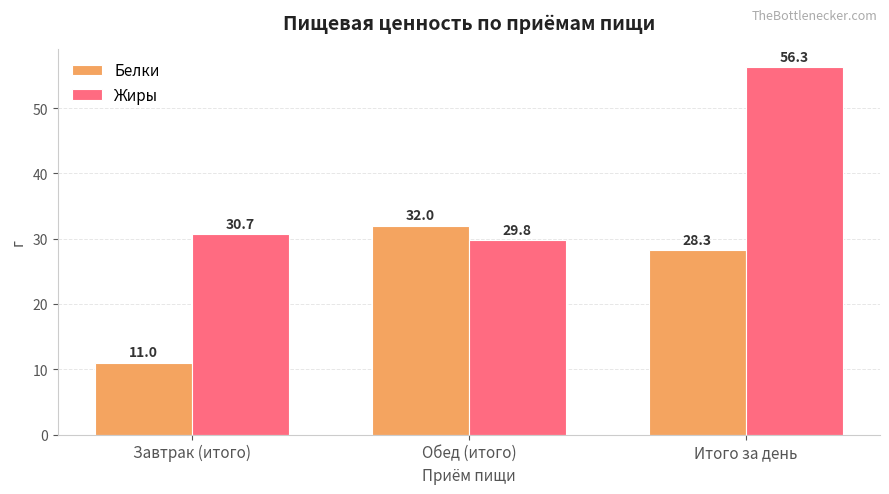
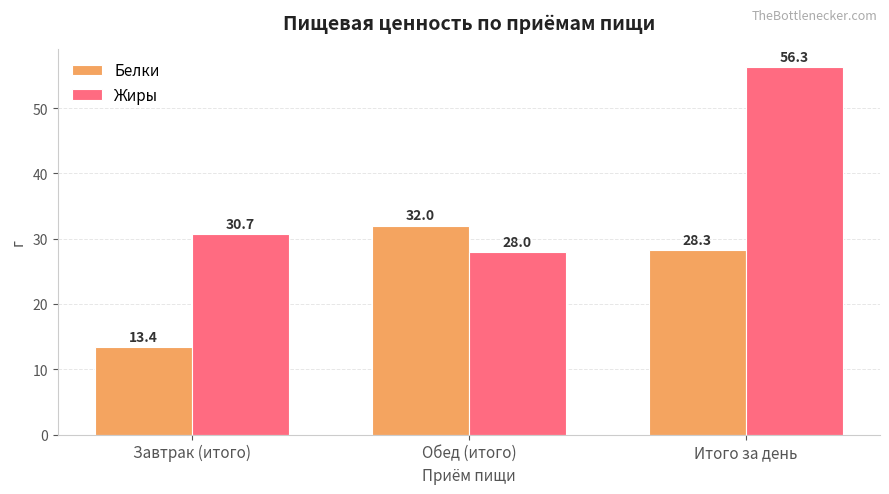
Белки, Завтрак (итого): 11.0 -> 13.4
Жиры, Обед (итого): 29.8 -> 28.0
